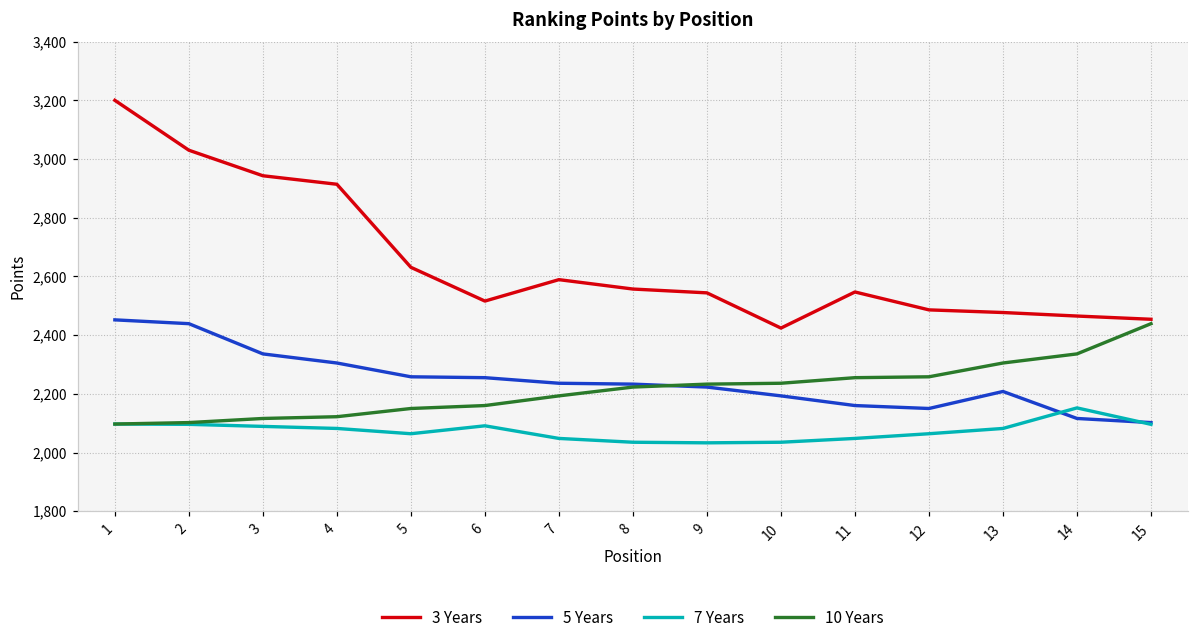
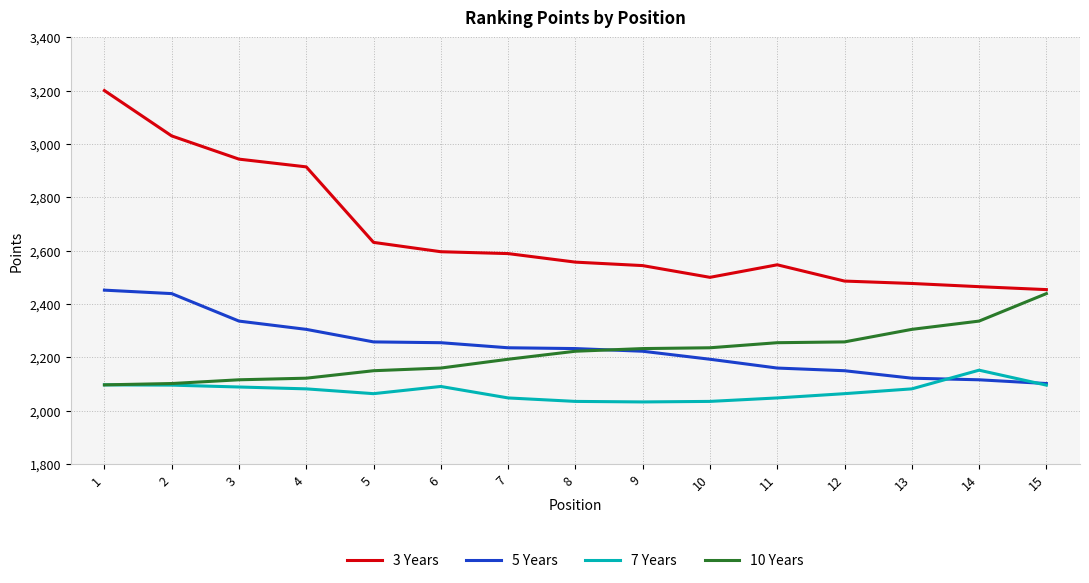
3 Years, 6: 2,520 -> 2,600
3 Years, 10: 2,420 -> 2,500
5 Years, 13: 2,210 -> 2,120
